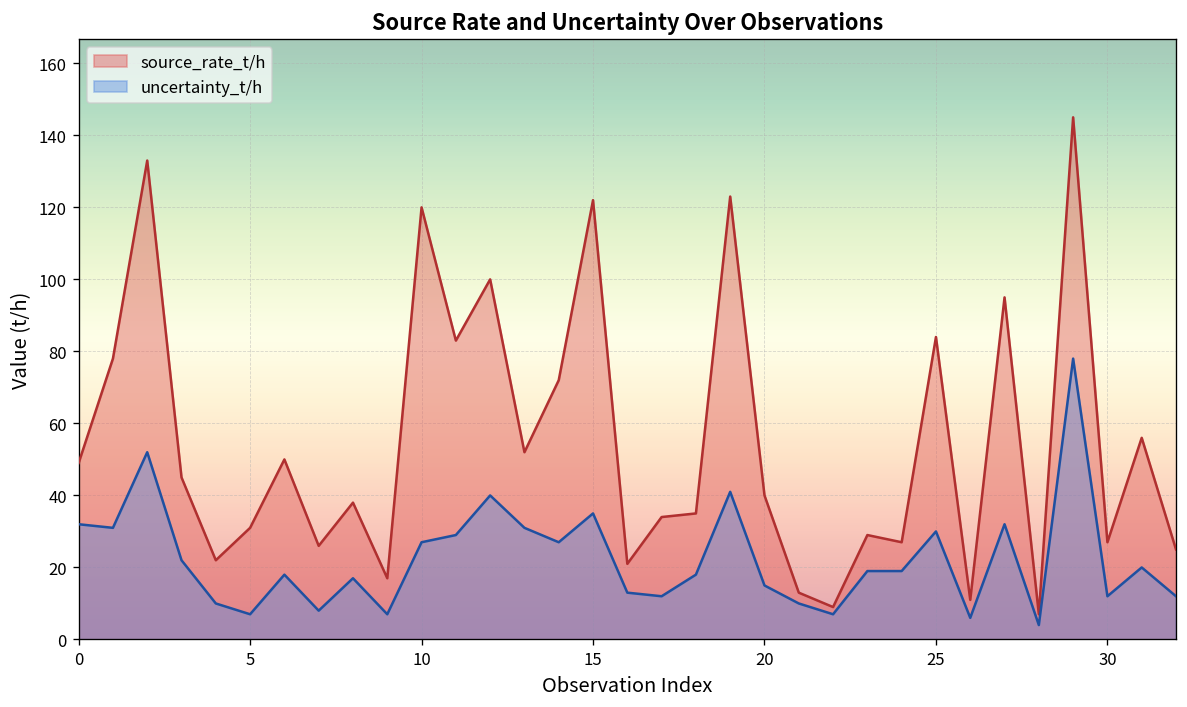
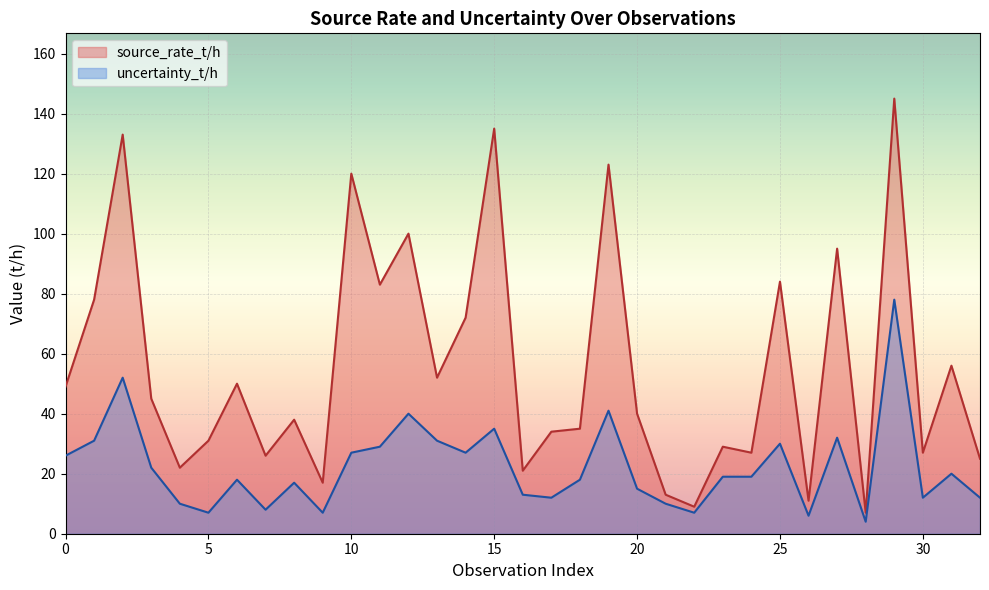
uncertainty_t/h, 0: 32 -> 26
source_rate_t/h, 15: 122 -> 135
